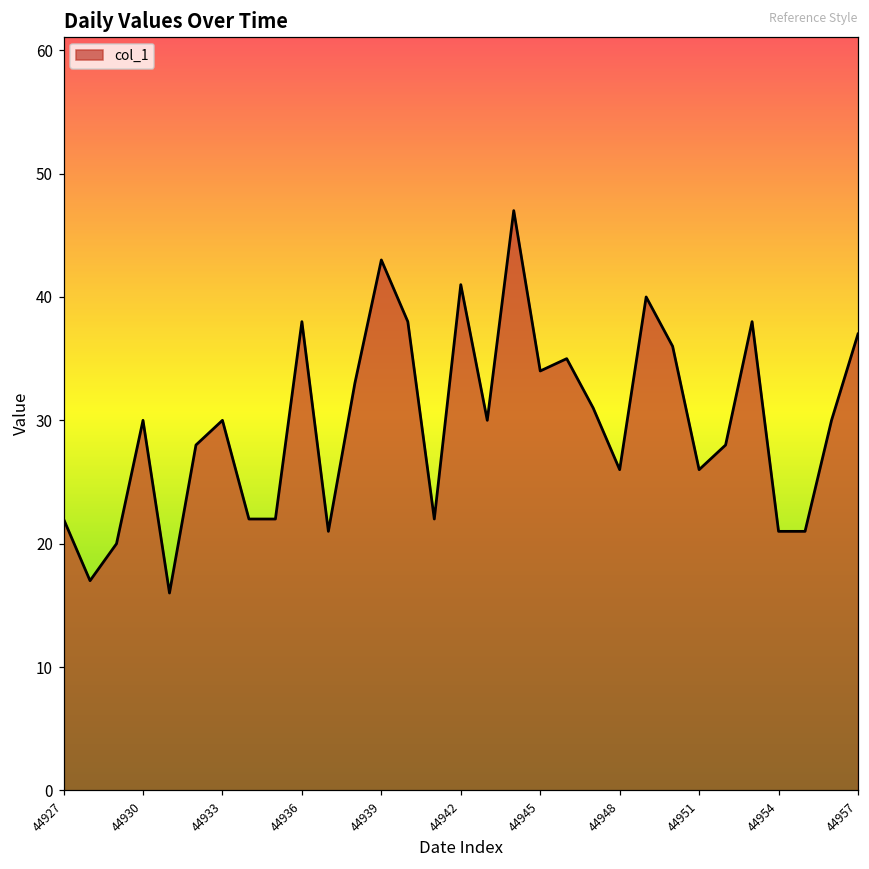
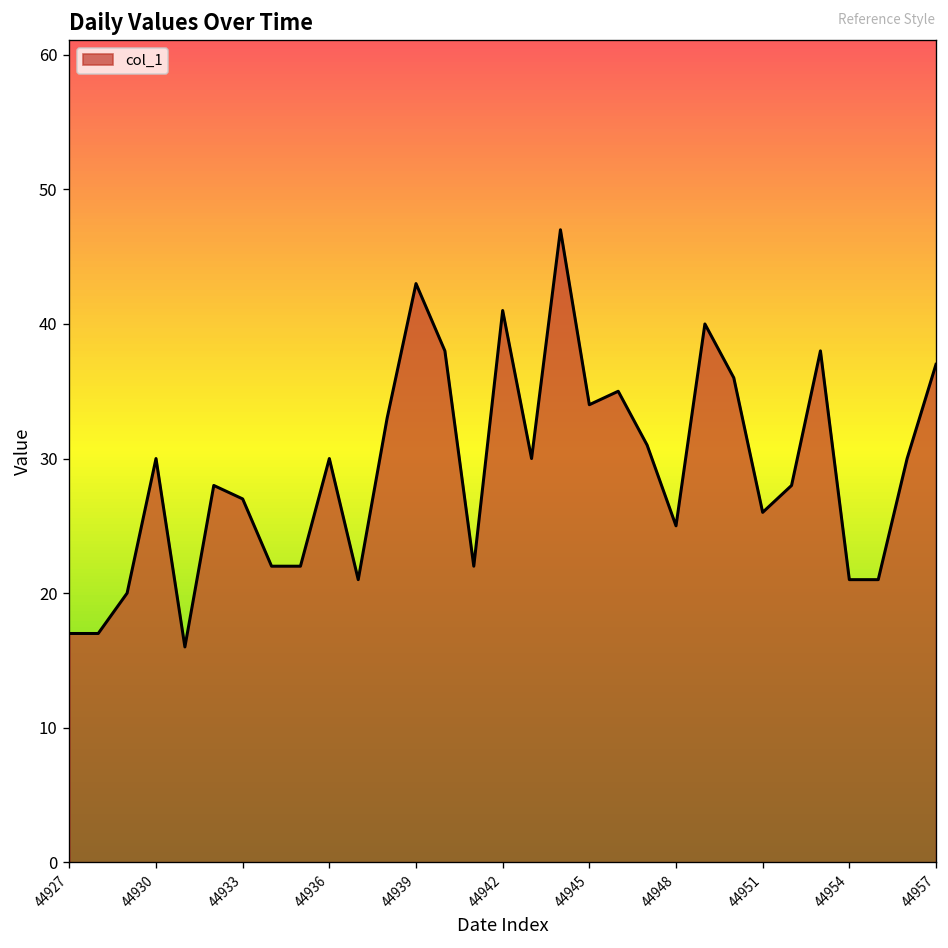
44927: 22 -> 17
44933: 30 -> 27
44936: 38 -> 30
44948: 26 -> 25
